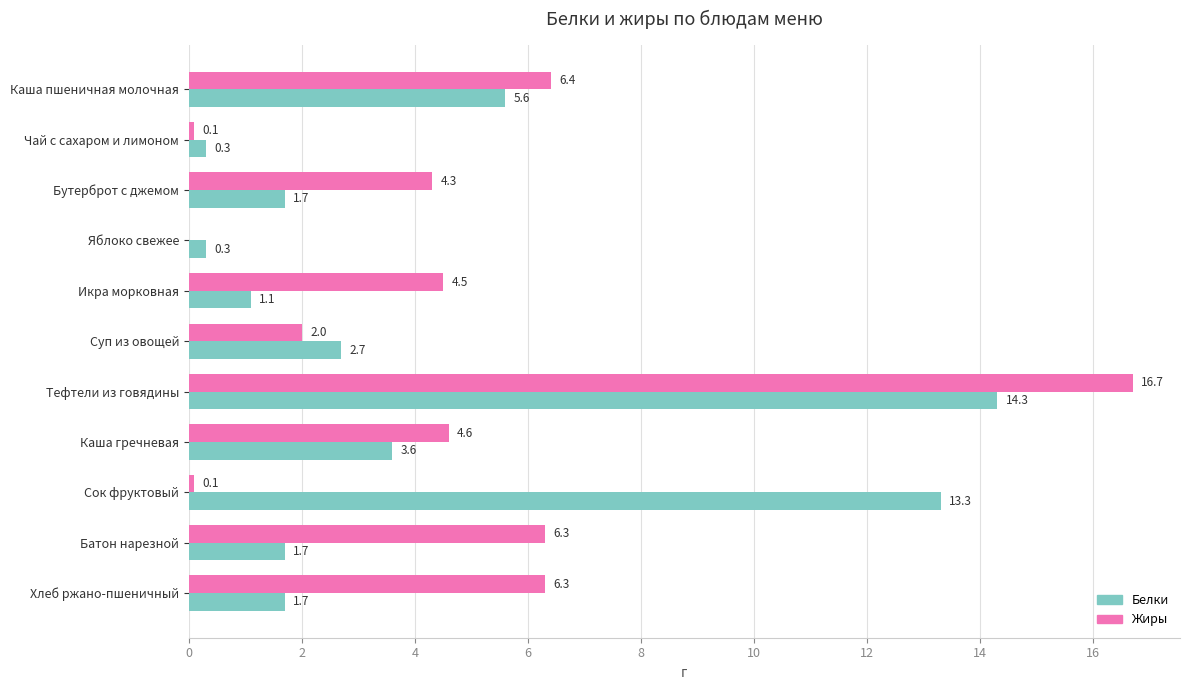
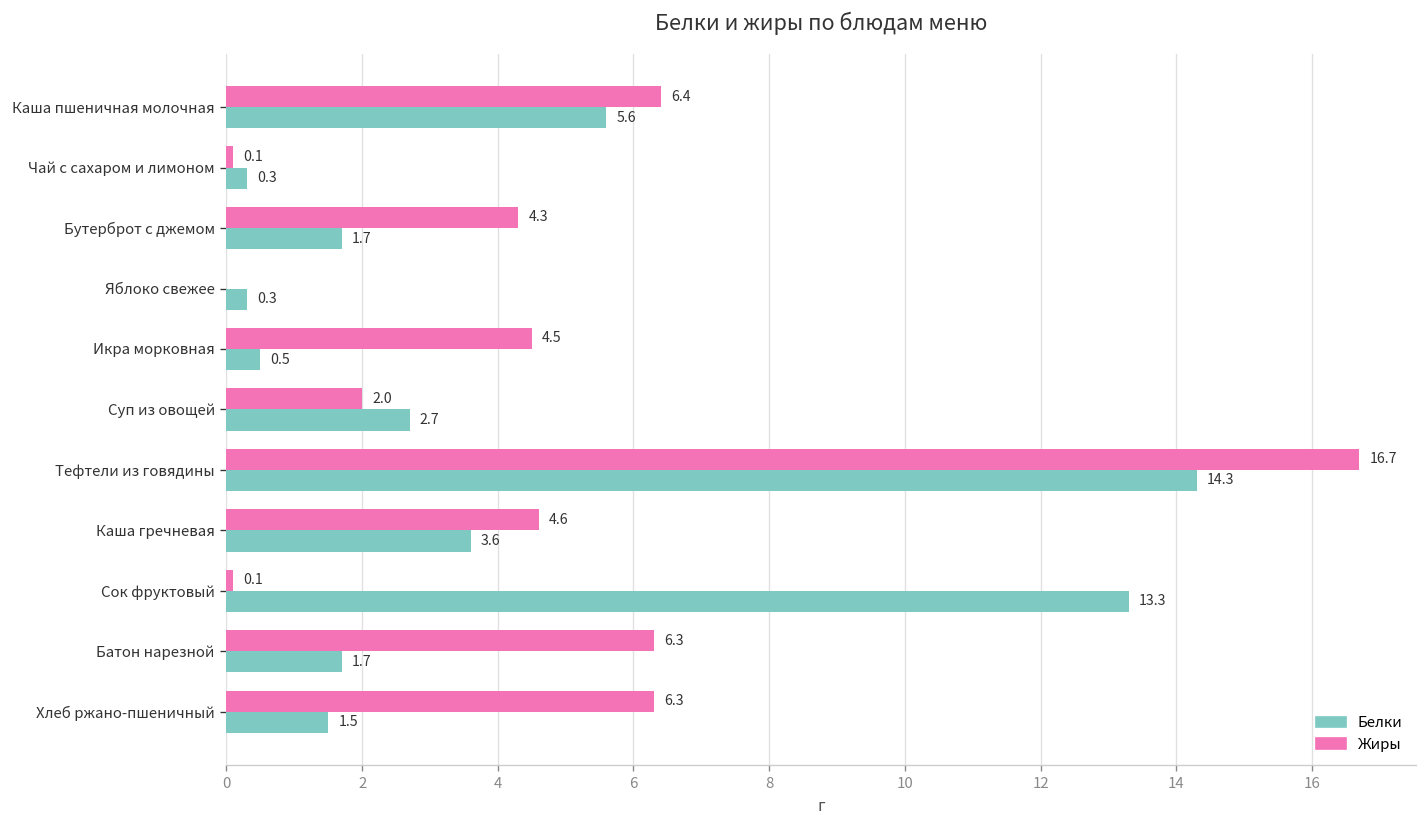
Белки, Икра морковная: 1.1 -> 0.5
Белки, Хлеб ржано-пшеничный: 1.7 -> 1.5
